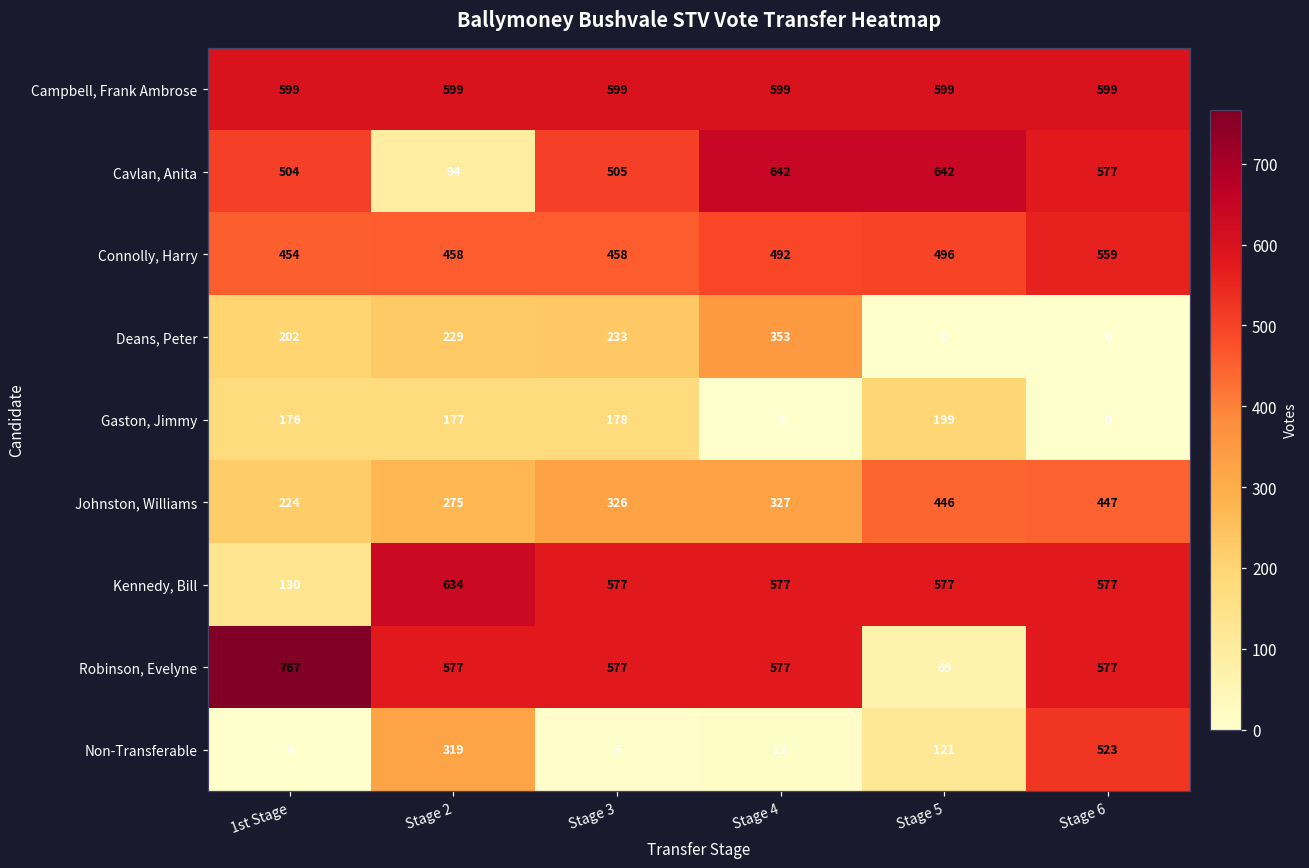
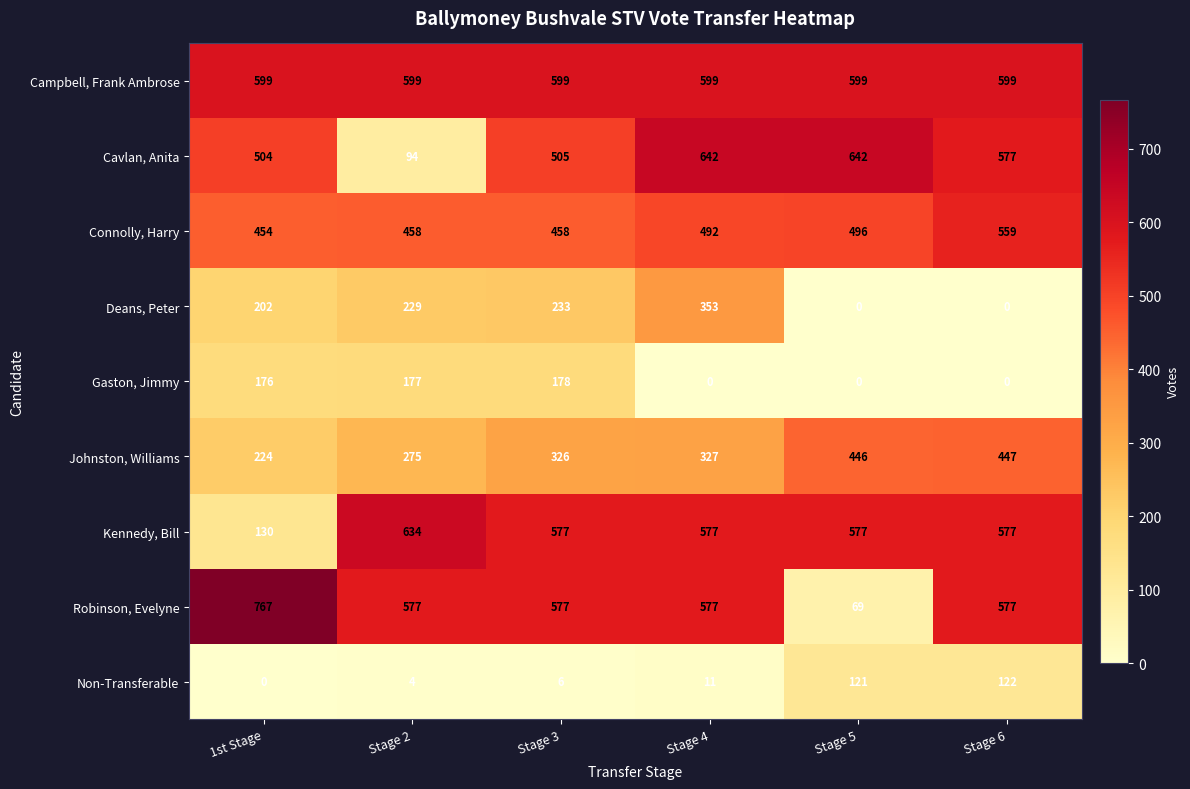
Gaston, Jimmy, Stage 5: 199 -> 0
Non-Transferable, Stage 2: 319 -> 4
Non-Transferable, Stage 6: 523 -> 122
